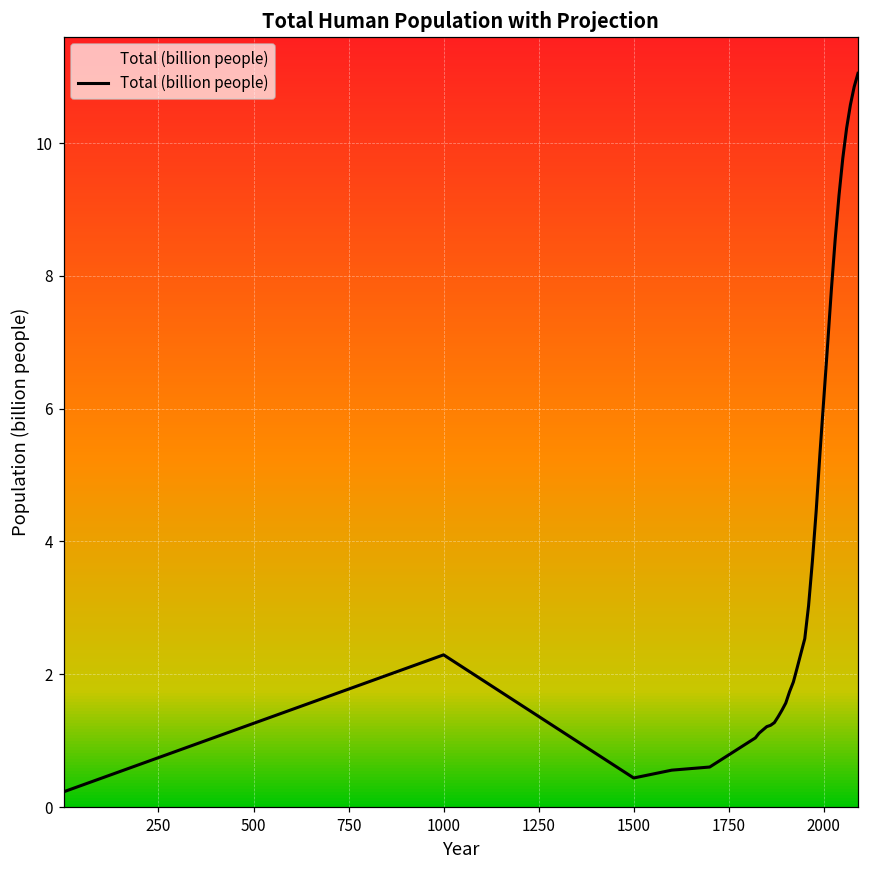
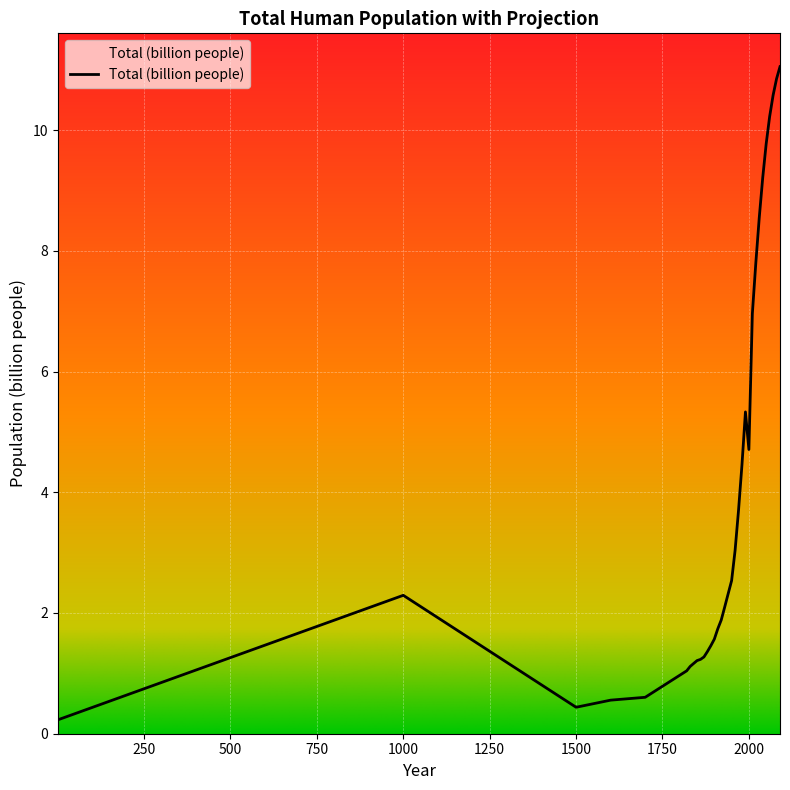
2000: 6.1 -> 4.7
